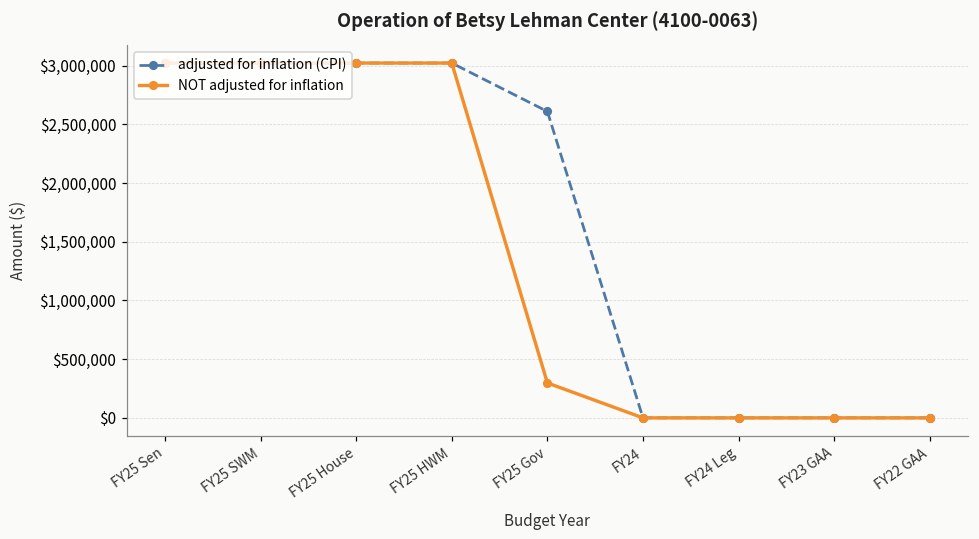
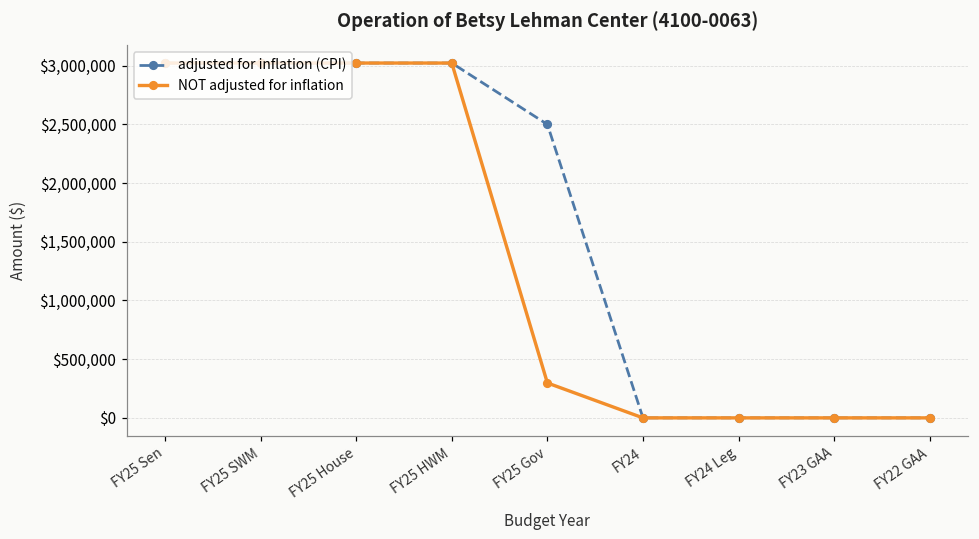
adjusted for inflation (CPI), FY25 Gov: $2,610,000 -> $2,500,000
